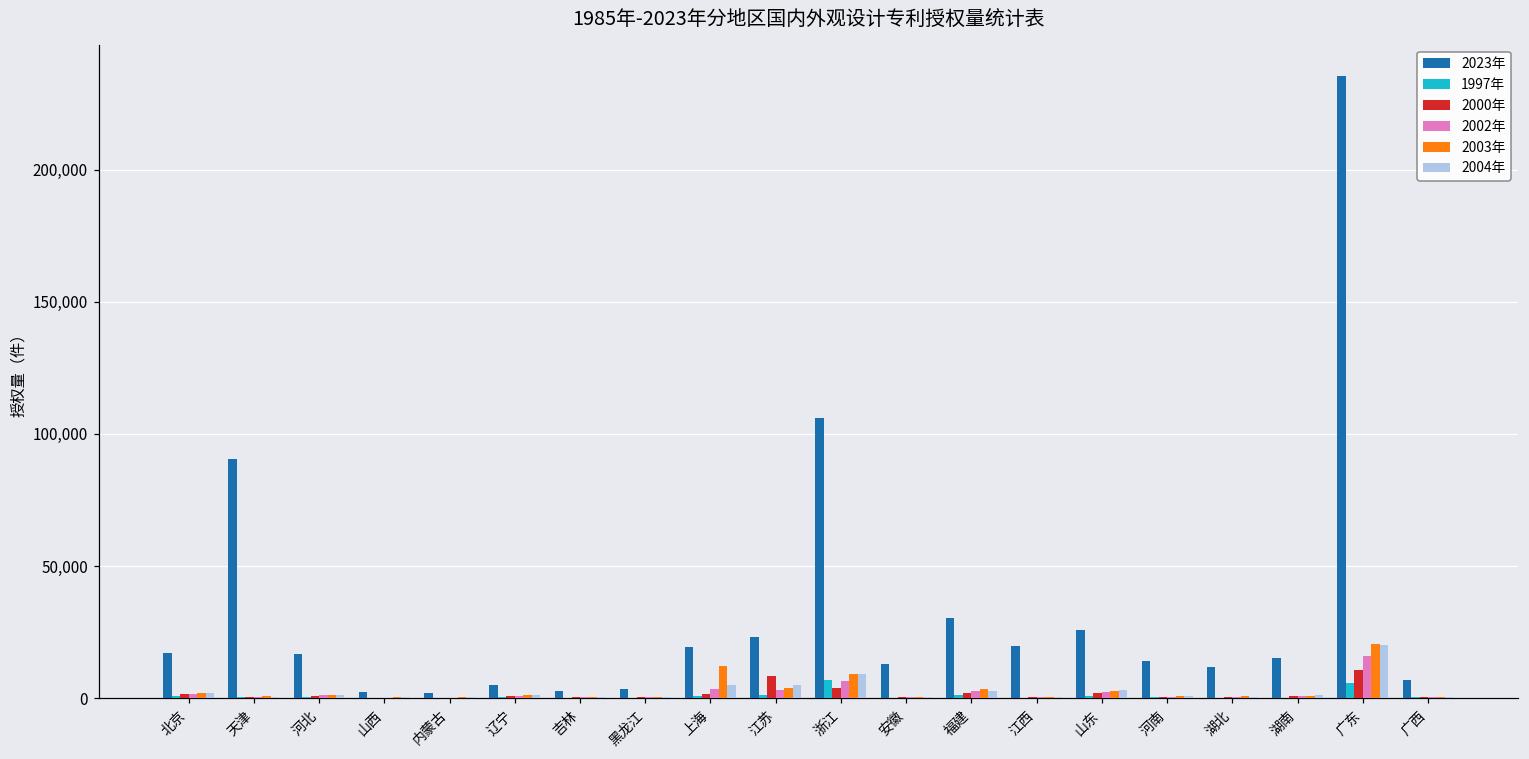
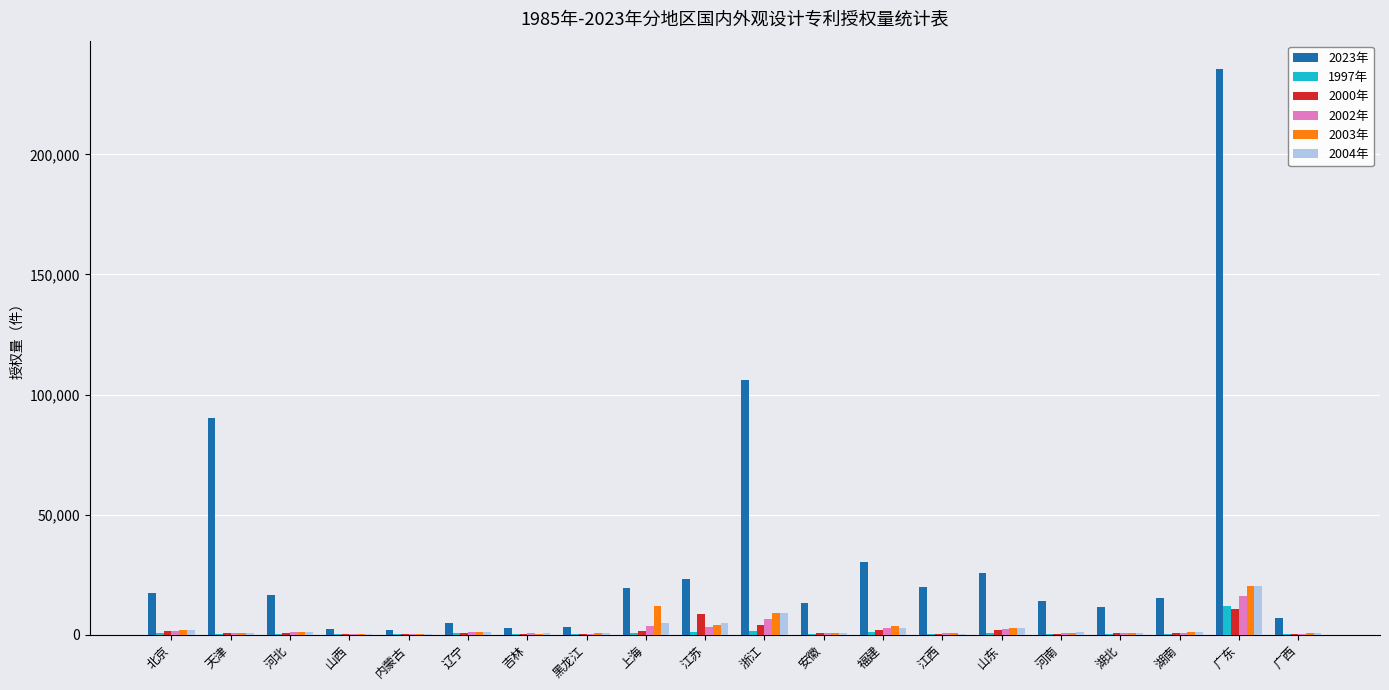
1997年, 浙江: 7,000 -> 2,000
1997年, 广东: 6,000 -> 12,000
